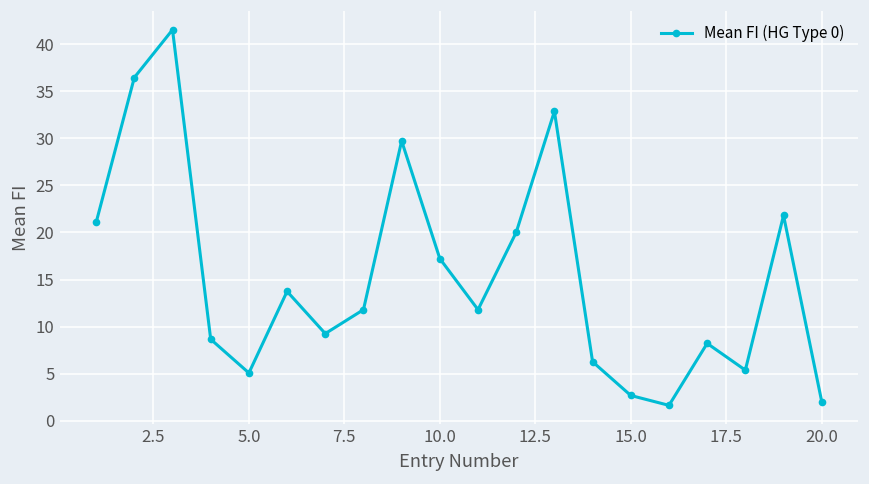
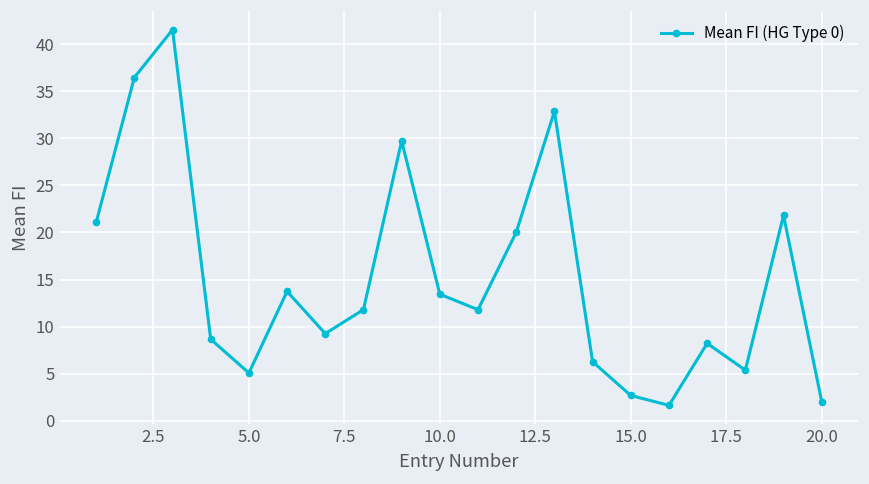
10.0: 17 -> 13
